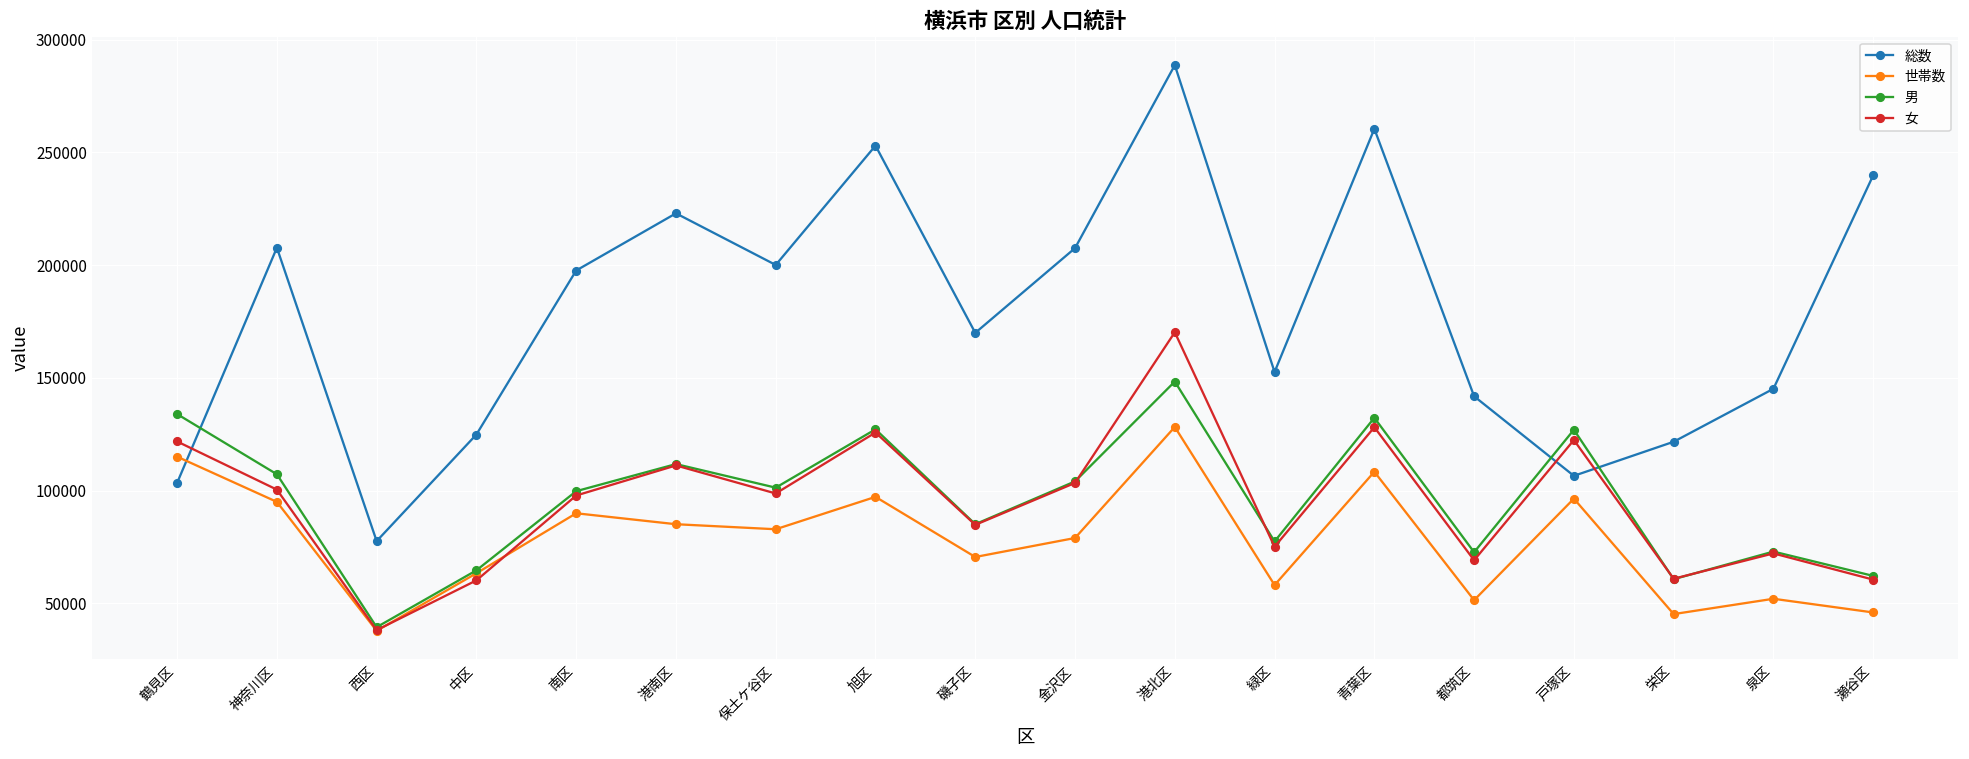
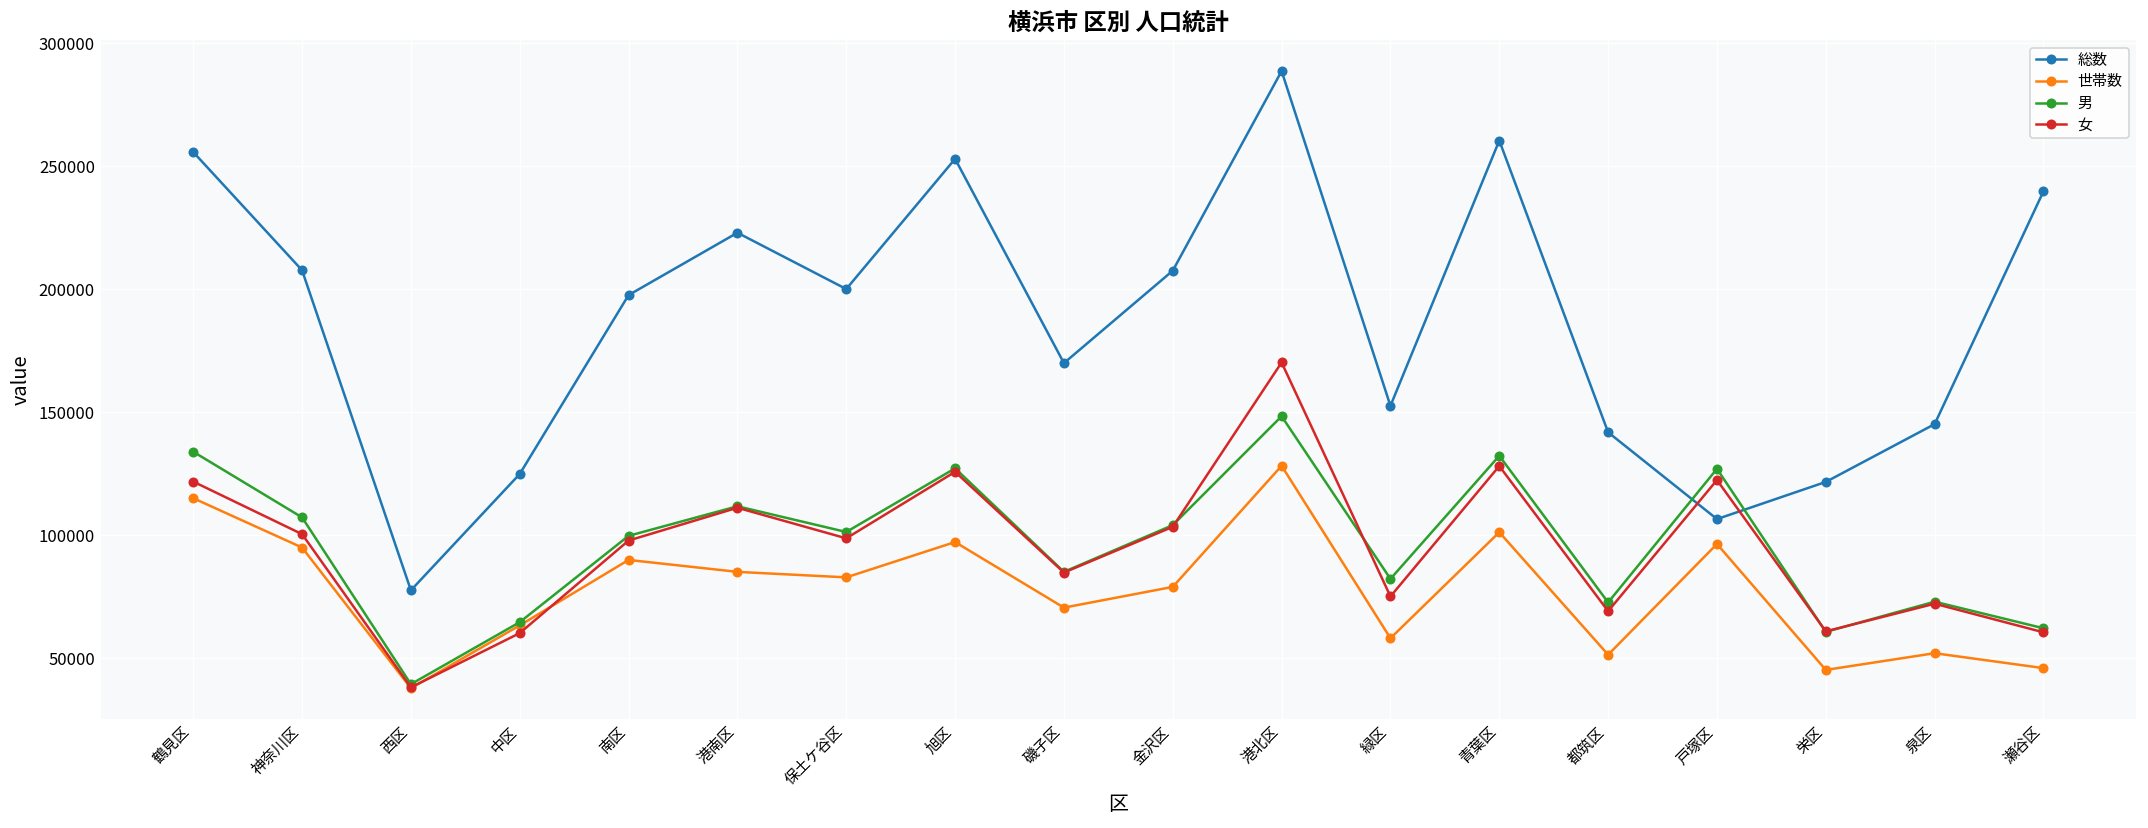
総数, 鶴見区: 103000 -> 256000
男, 緑区: 77000 -> 82000
世帯数, 青葉区: 108000 -> 101000
